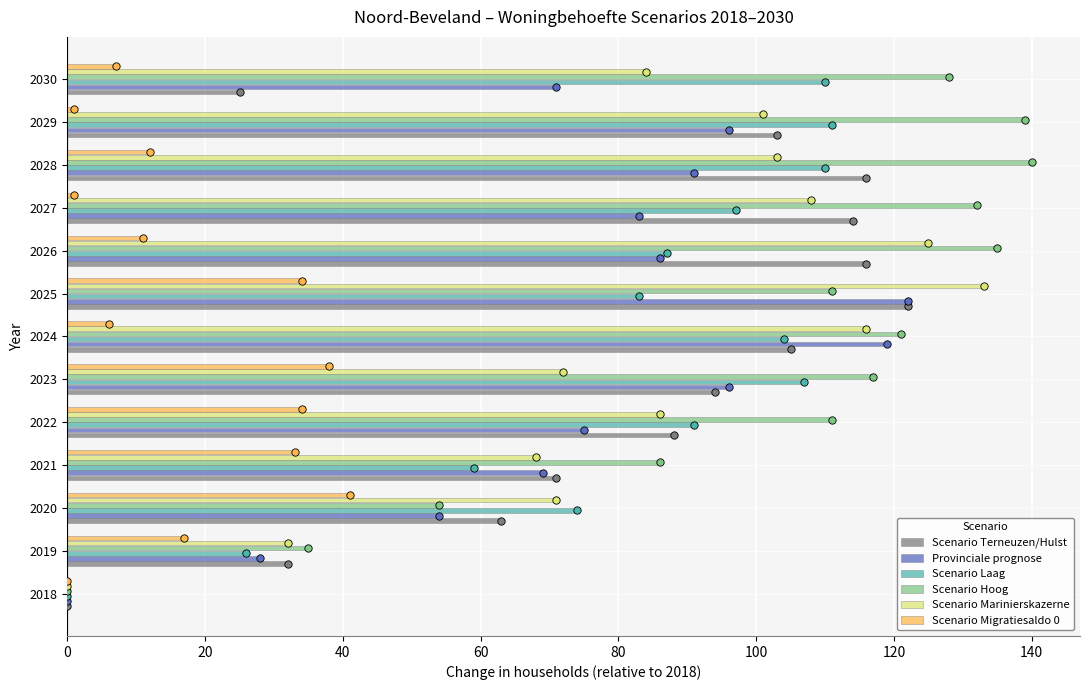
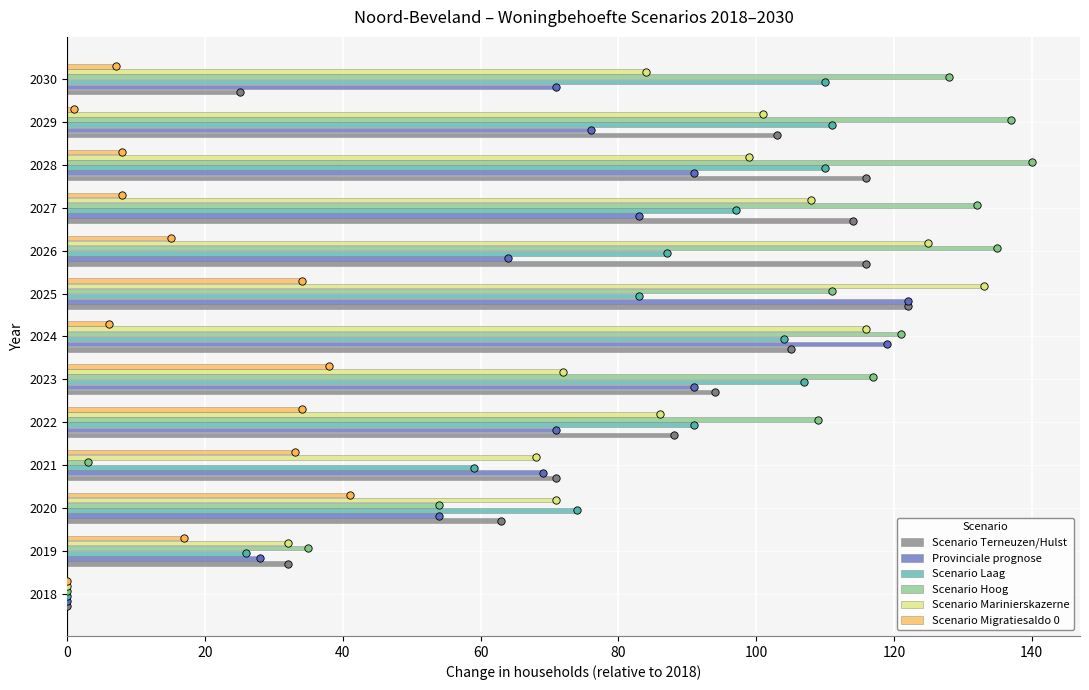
Scenario Hoog, 2029: 139 -> 137
Provinciale prognose, 2029: 96 -> 76
Scenario Migratiesaldo 0, 2028: 12 -> 8
Scenario Marinierskazerne, 2028: 103 -> 99
Scenario Migratiesaldo 0, 2027: 1 -> 8
Scenario Migratiesaldo 0, 2026: 11 -> 15
Provinciale prognose, 2026: 86 -> 64
Provinciale prognose, 2023: 96 -> 91
Scenario Hoog, 2022: 111 -> 109
Provinciale prognose, 2022: 75 -> 71
Scenario Hoog, 2021: 86 -> 3
